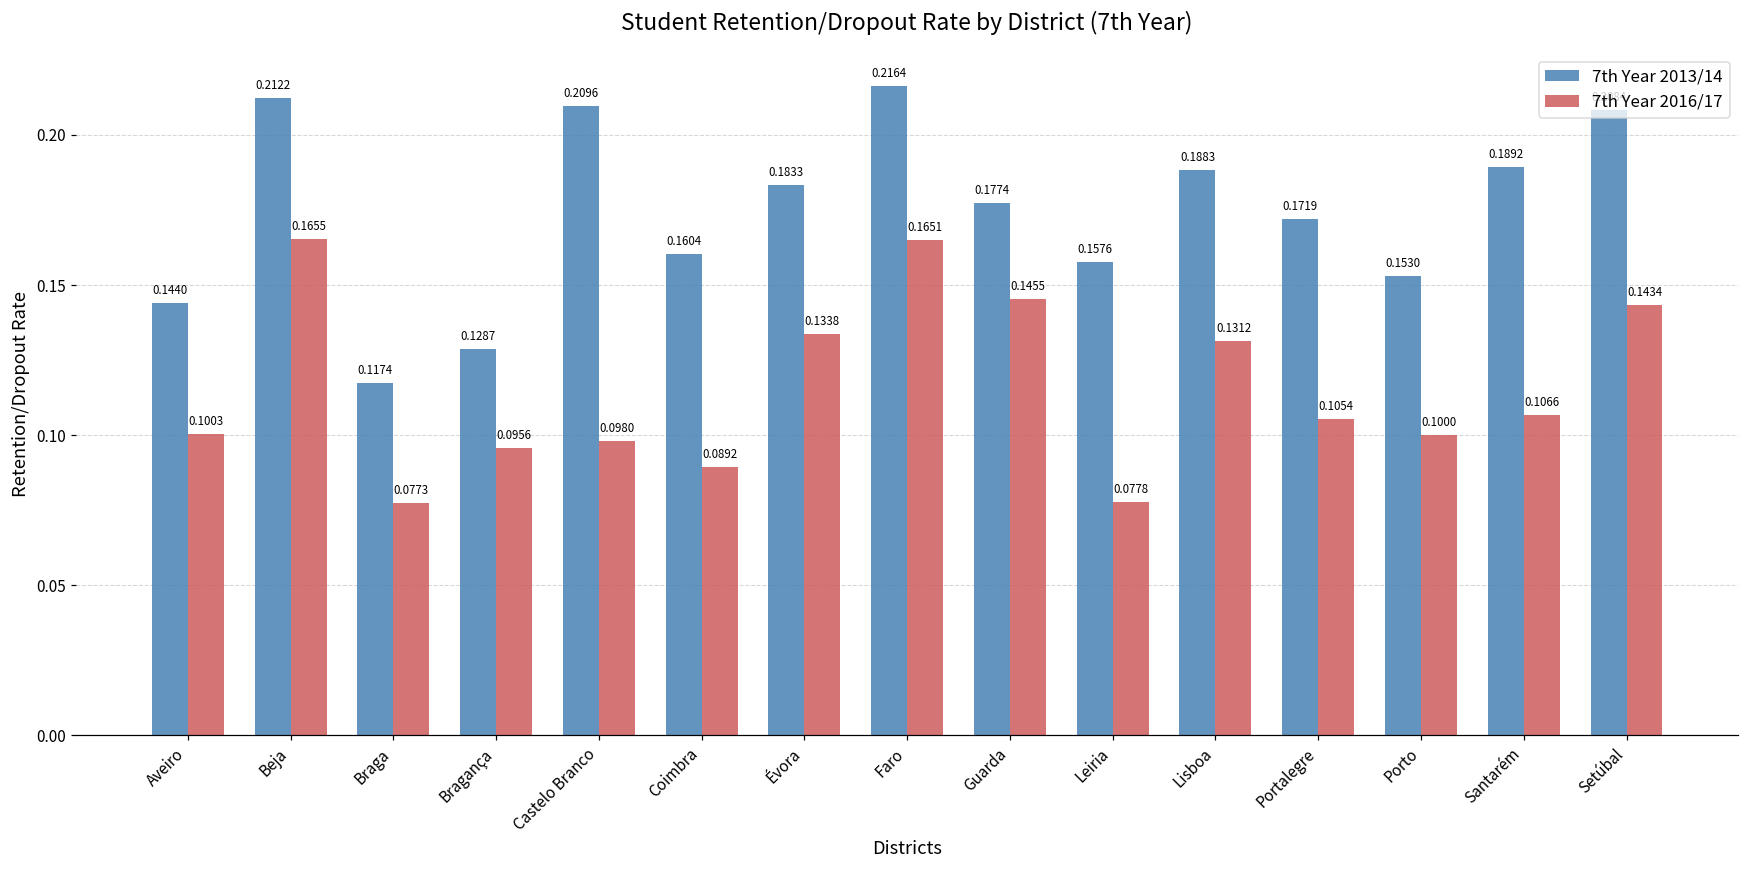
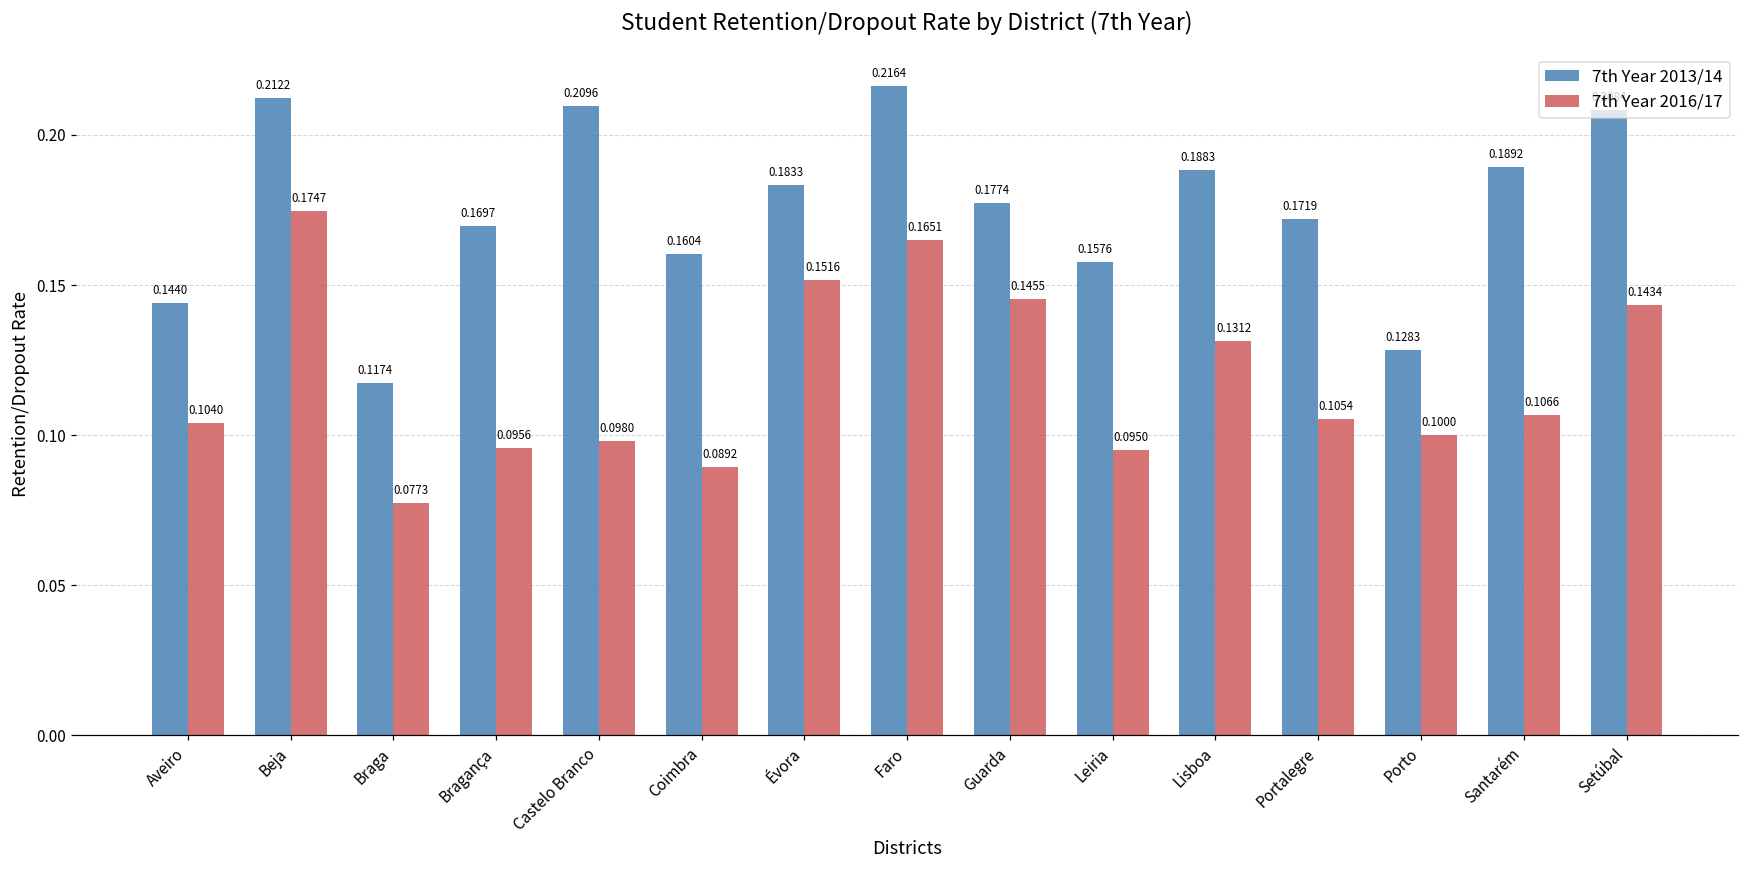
7th Year 2016/17, Aveiro: 0.1003 -> 0.1040
7th Year 2016/17, Beja: 0.1655 -> 0.1747
7th Year 2013/14, Bragança: 0.1287 -> 0.1697
7th Year 2016/17, Évora: 0.1338 -> 0.1516
7th Year 2016/17, Leiria: 0.0778 -> 0.0950
7th Year 2013/14, Porto: 0.1530 -> 0.1283
